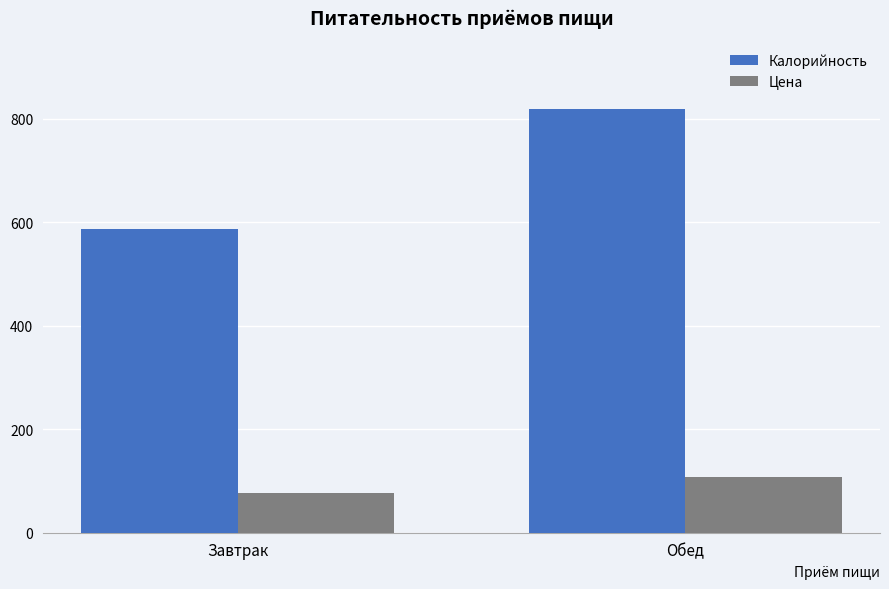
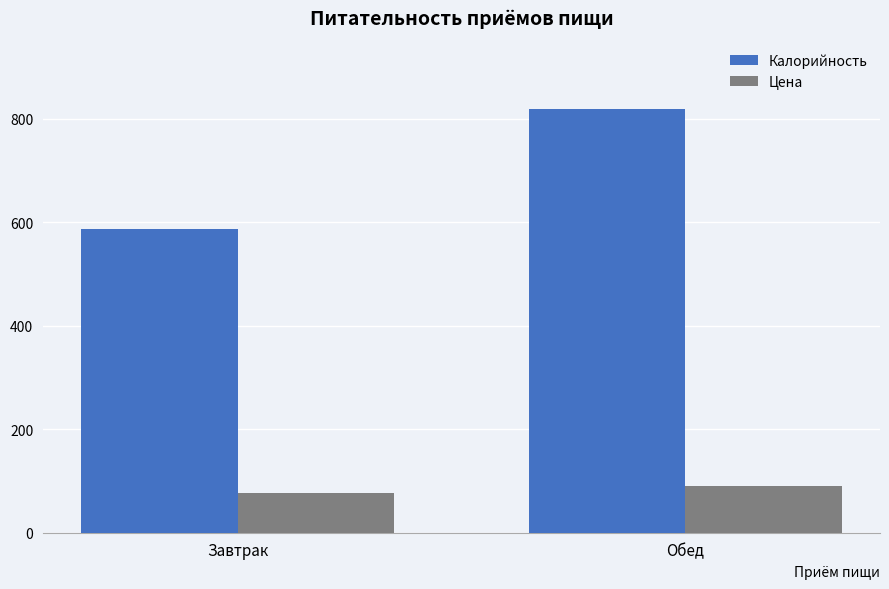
Цена, Обед: 110 -> 90
